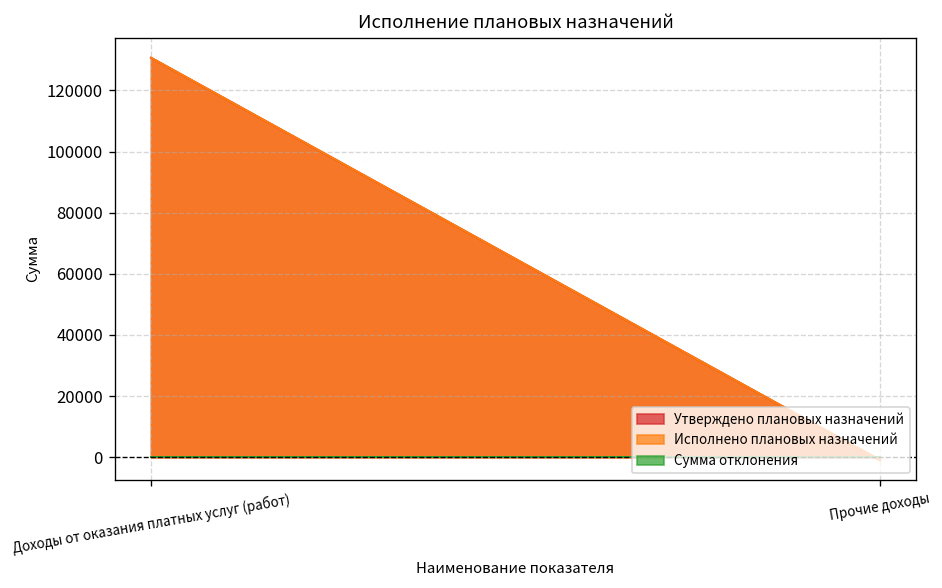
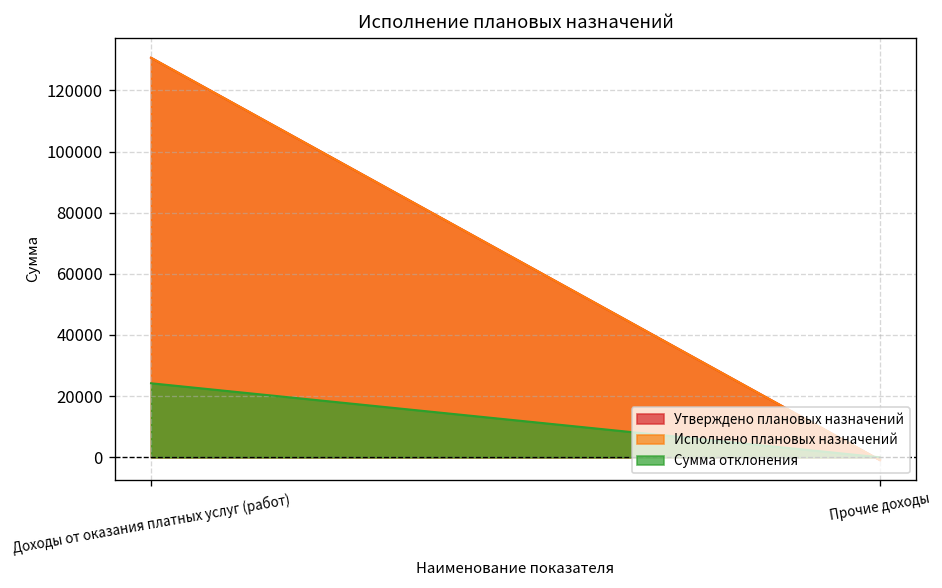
Сумма отклонения, Доходы от оказания платных услуг (работ): 0 -> 24000
